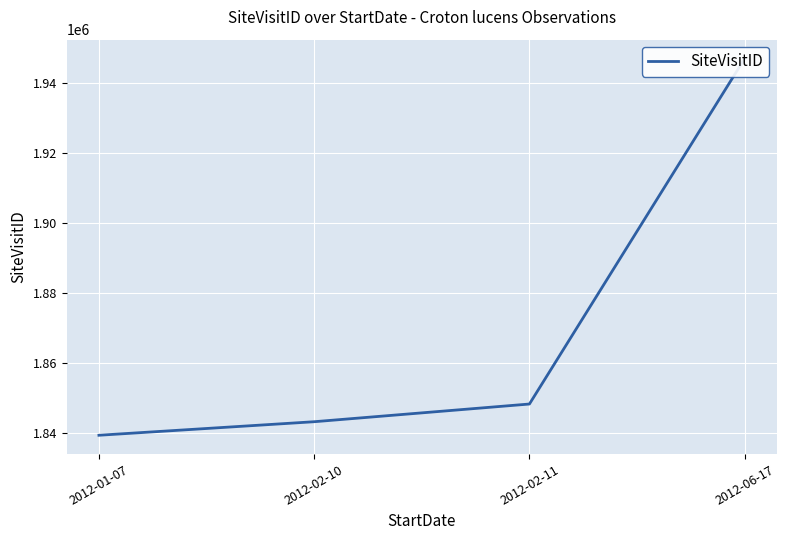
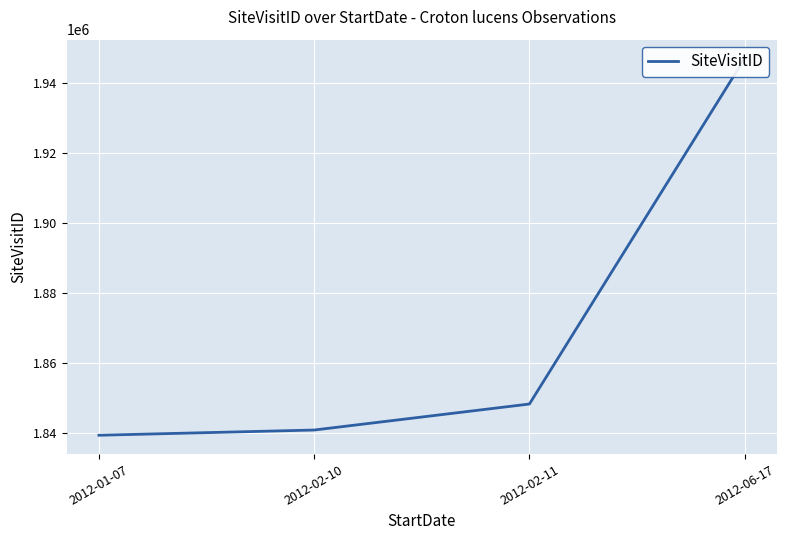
2012-02-10: 1843000 -> 1841000
